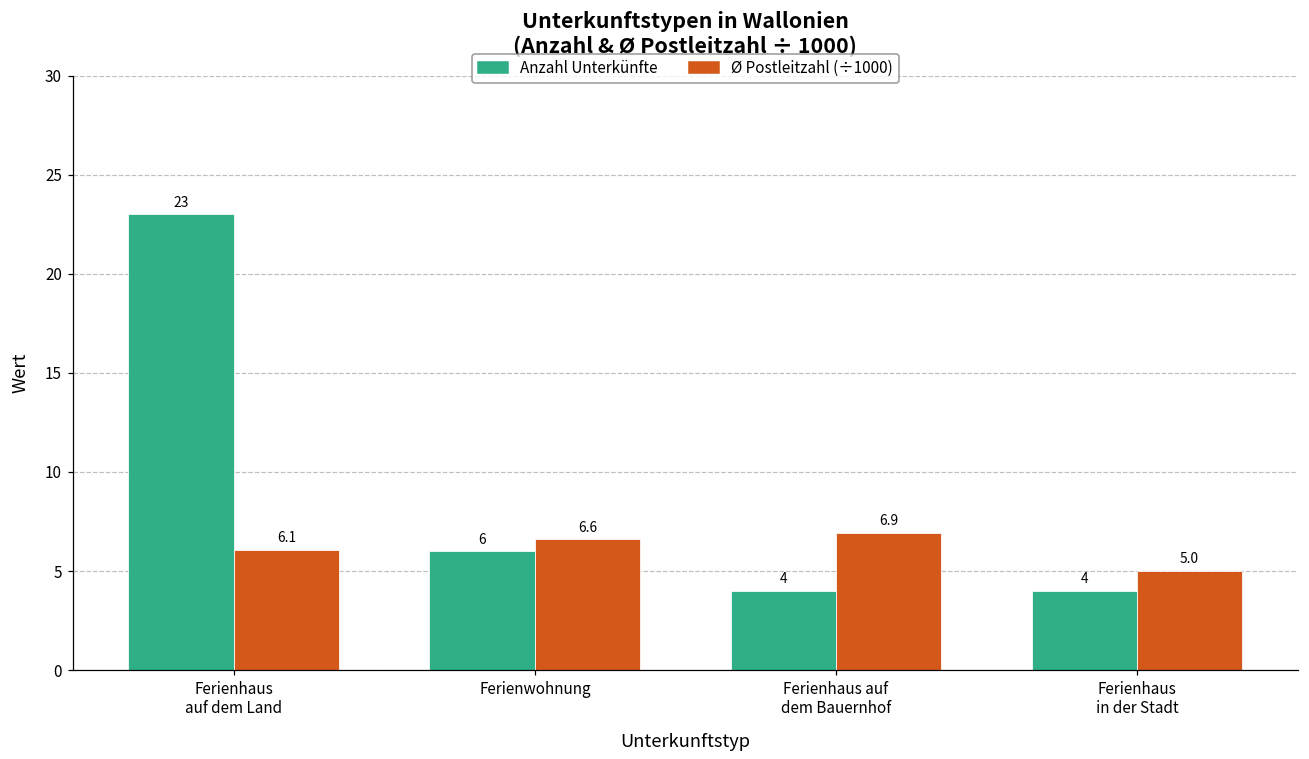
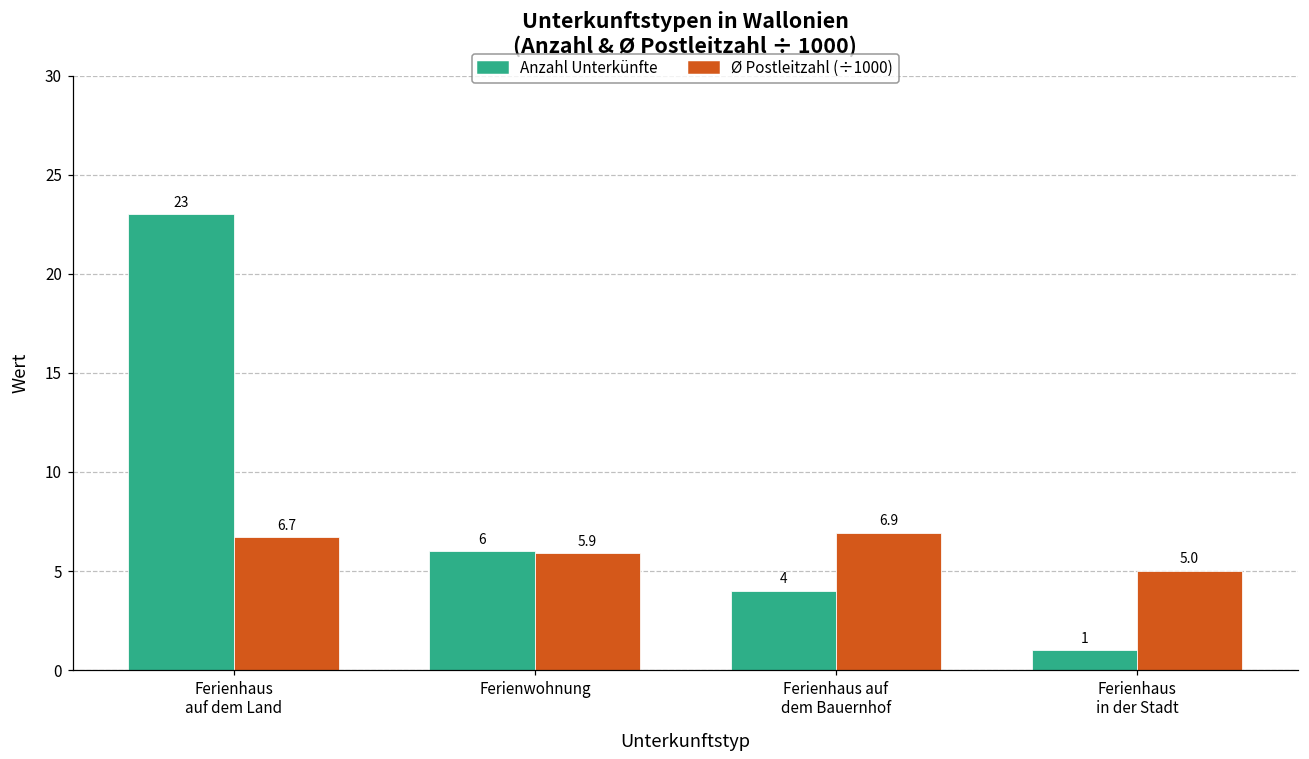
Ø Postleitzahl (÷1000), Ferienhaus auf dem Land: 6.1 -> 6.7
Ø Postleitzahl (÷1000), Ferienwohnung: 6.6 -> 5.9
Anzahl Unterkünfte, Ferienhaus in der Stadt: 4 -> 1
